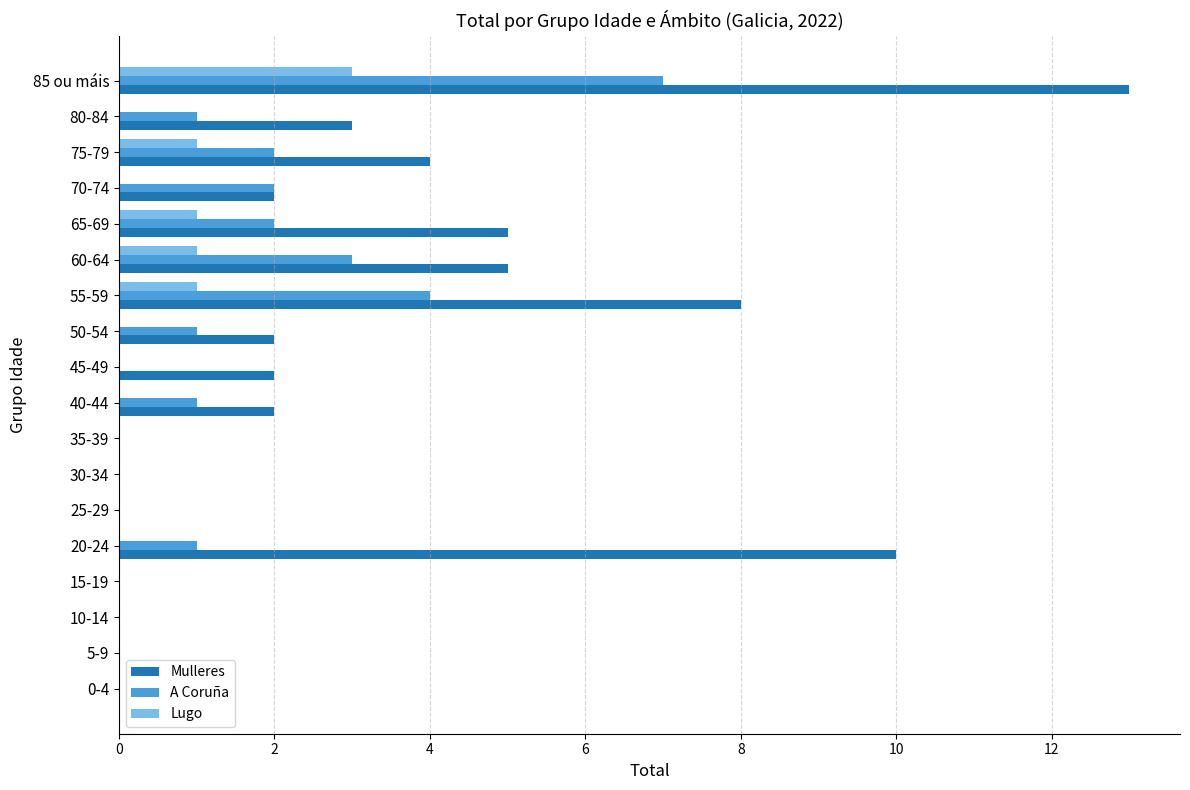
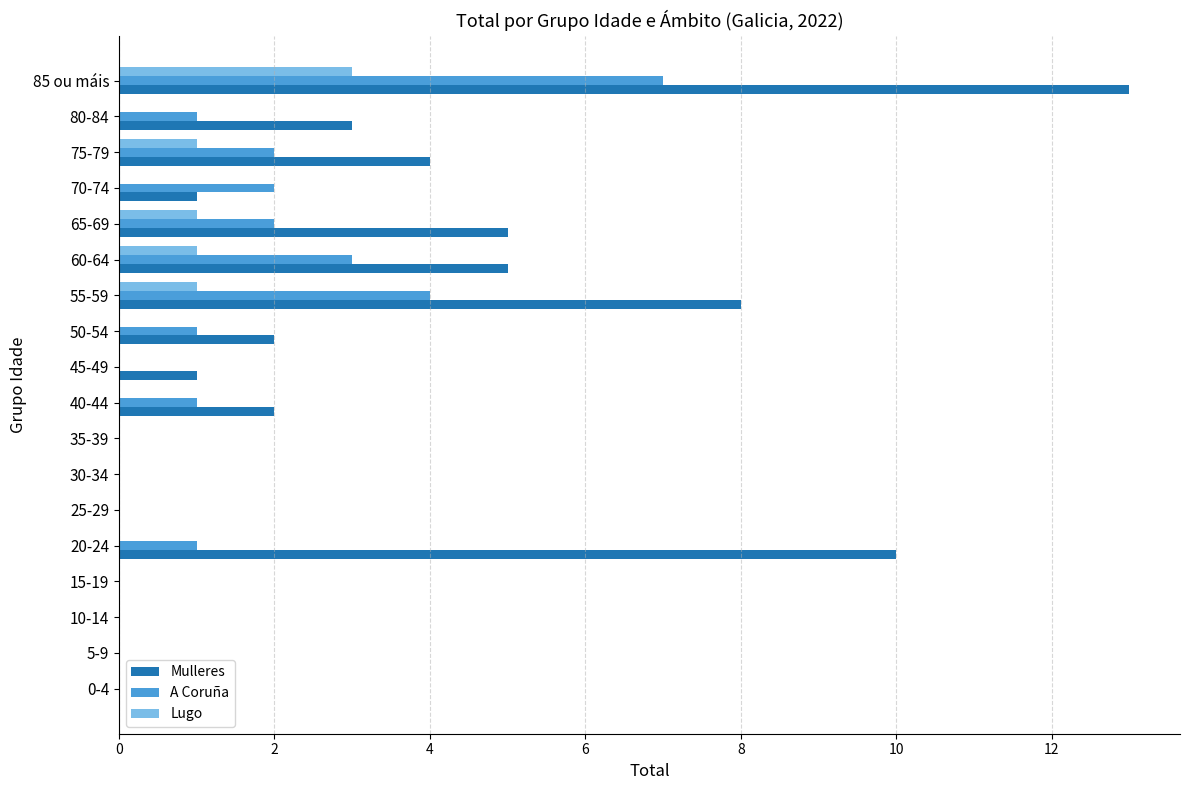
Mulleres, 70-74: 2 -> 1
Mulleres, 45-49: 2 -> 1
